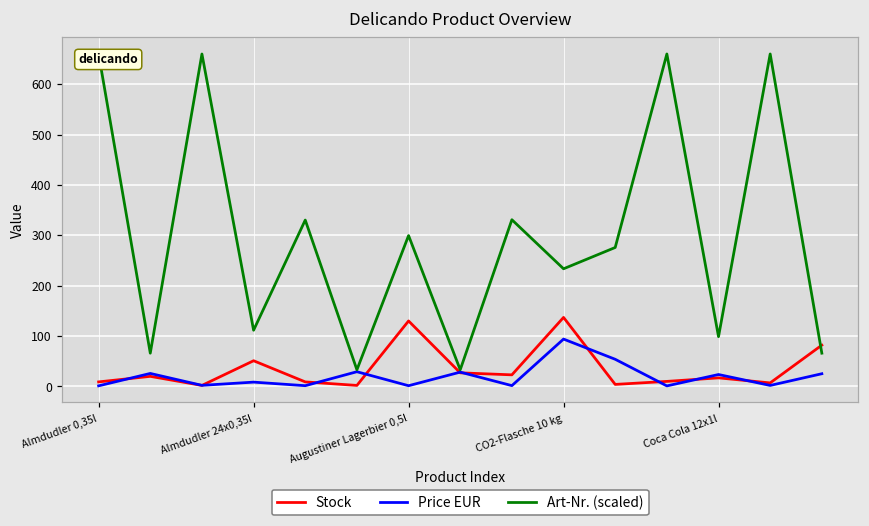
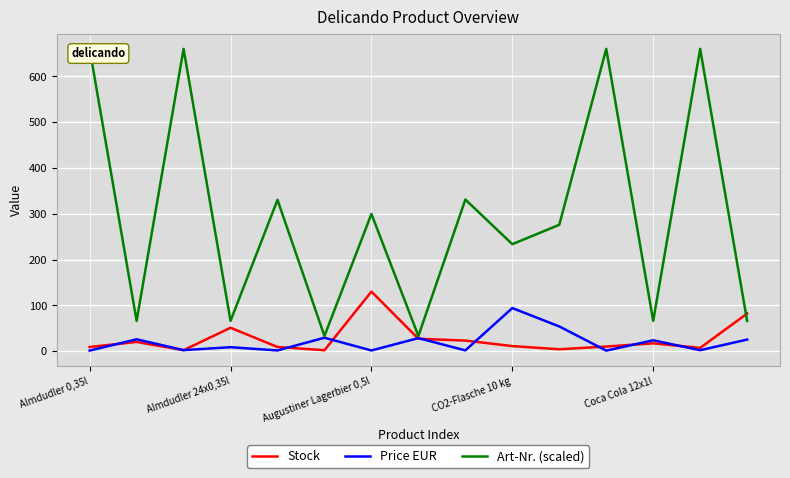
Art-Nr. (scaled), Almdudler 24x0,35l: 110 -> 70
Stock, CO2-Flasche 10 kg: 140 -> 10
Art-Nr. (scaled), Coca Cola 12x1l: 100 -> 70
